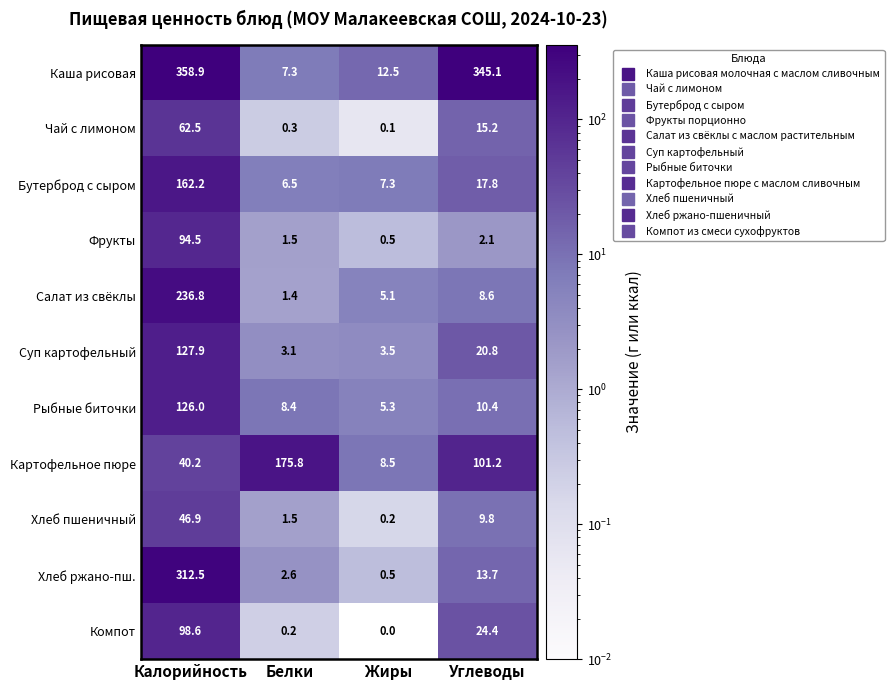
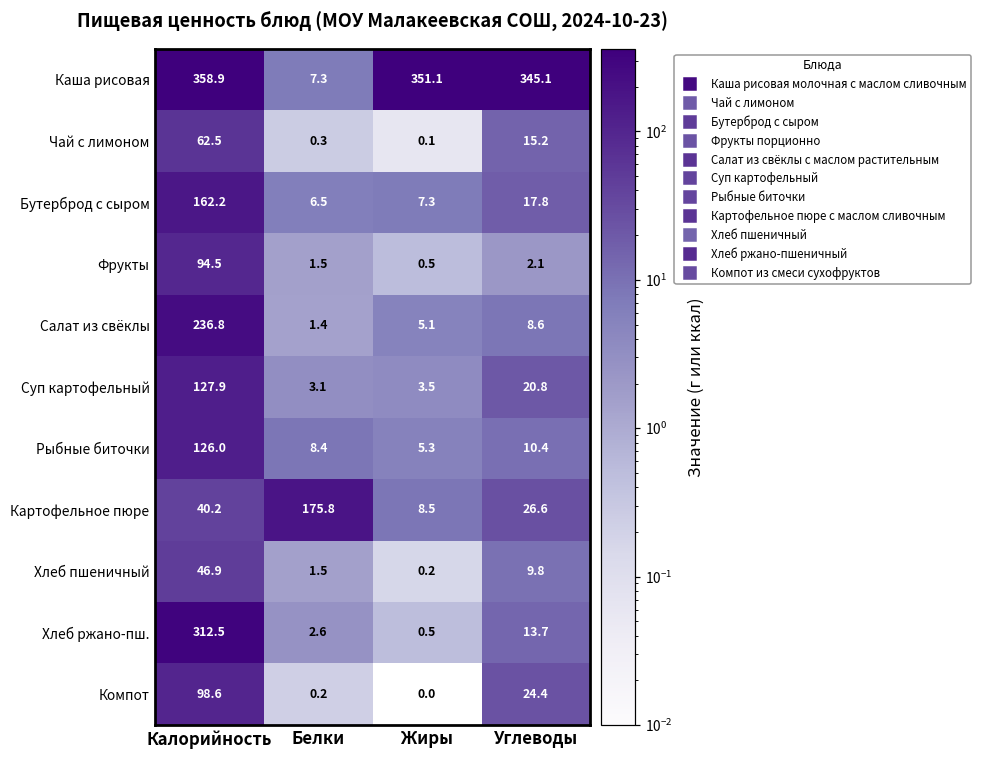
Каша рисовая, Жиры: 12.5 -> 351.1
Картофельное пюре, Углеводы: 101.2 -> 26.6
